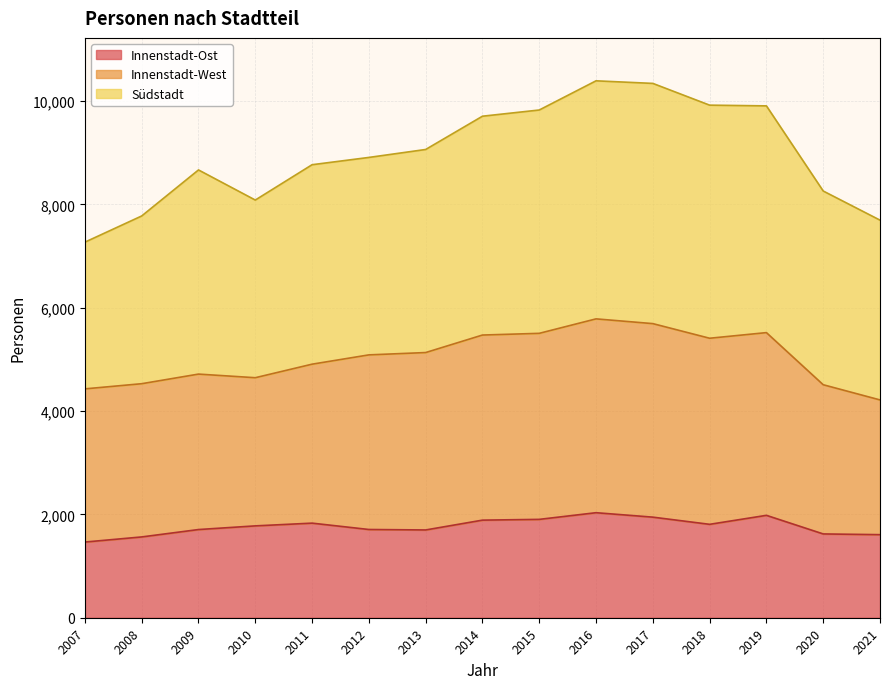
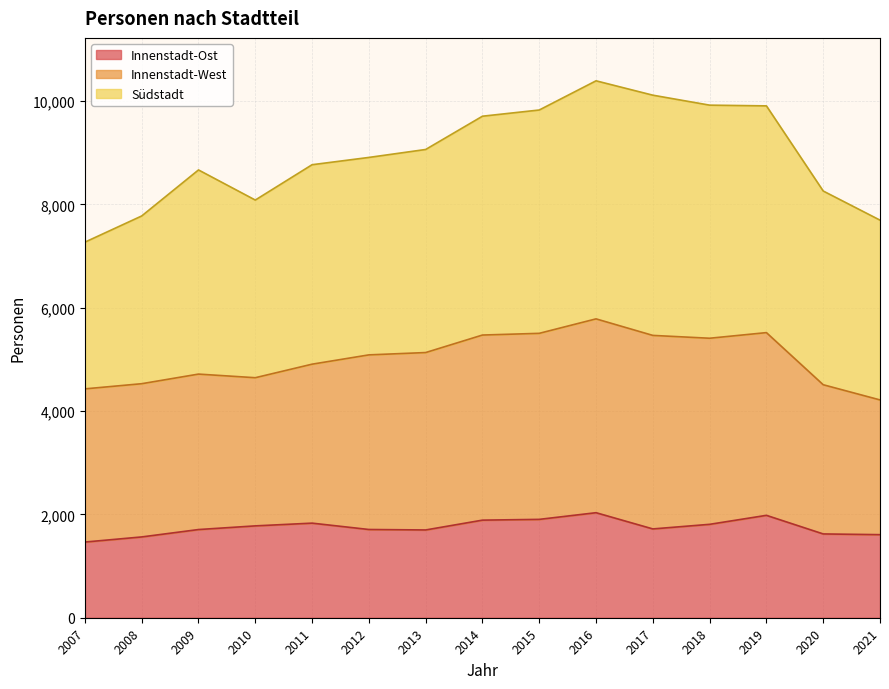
Innenstadt-Ost, 2017: 1,900 -> 1,700
